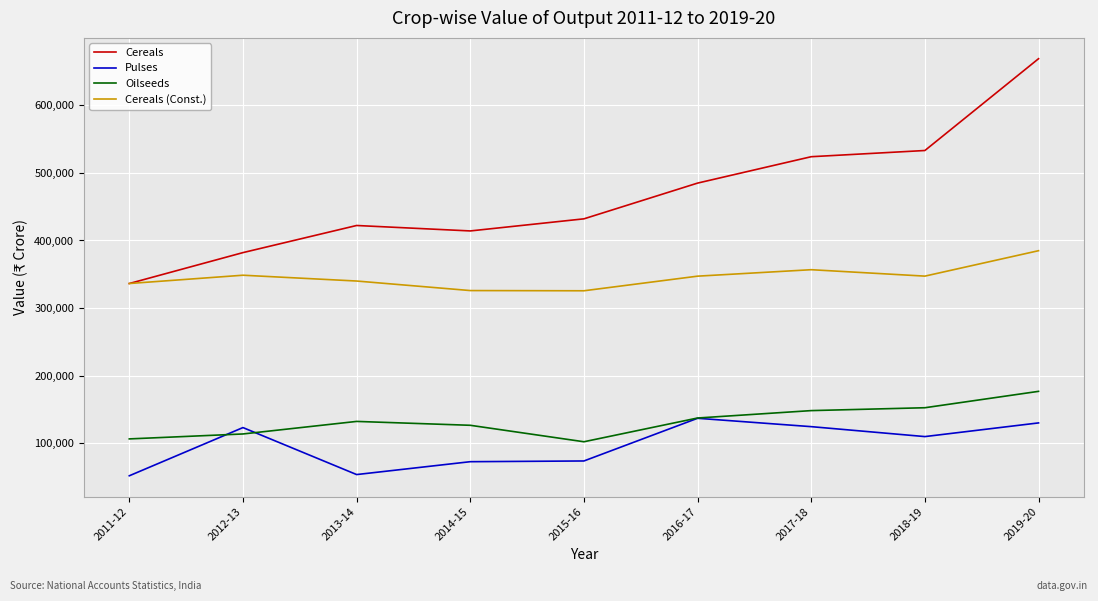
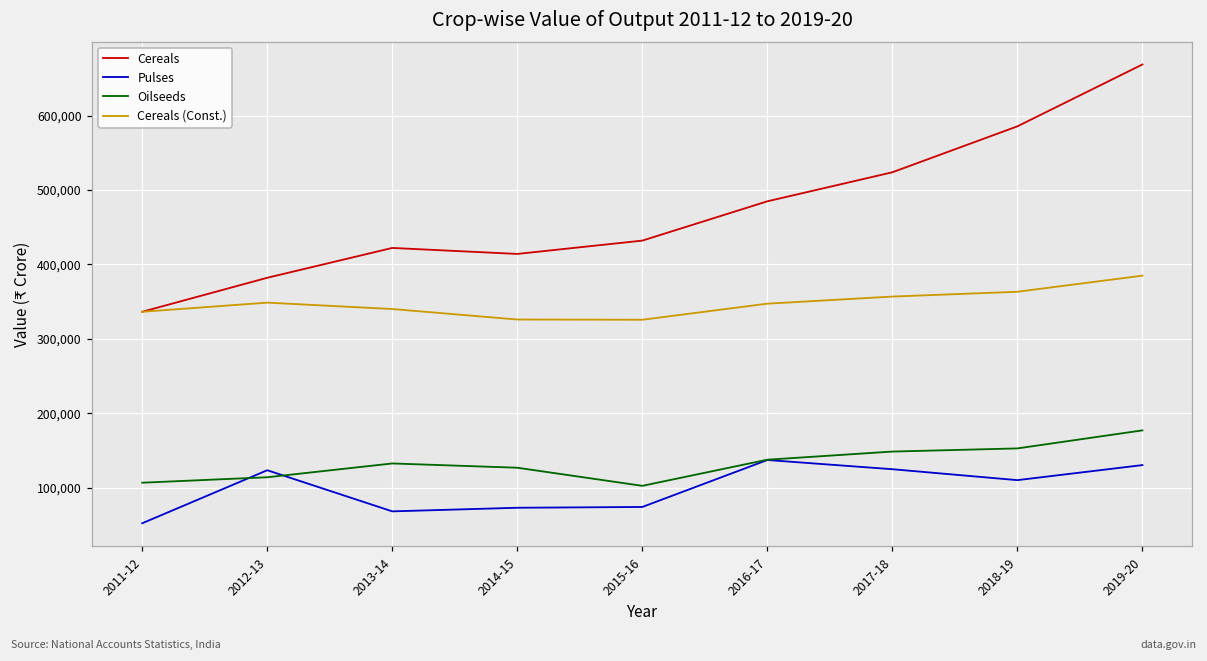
Pulses, 2013-14: 50,000 -> 70,000
Cereals, 2018-19: 530,000 -> 590,000
Cereals (Const.), 2018-19: 350,000 -> 360,000
